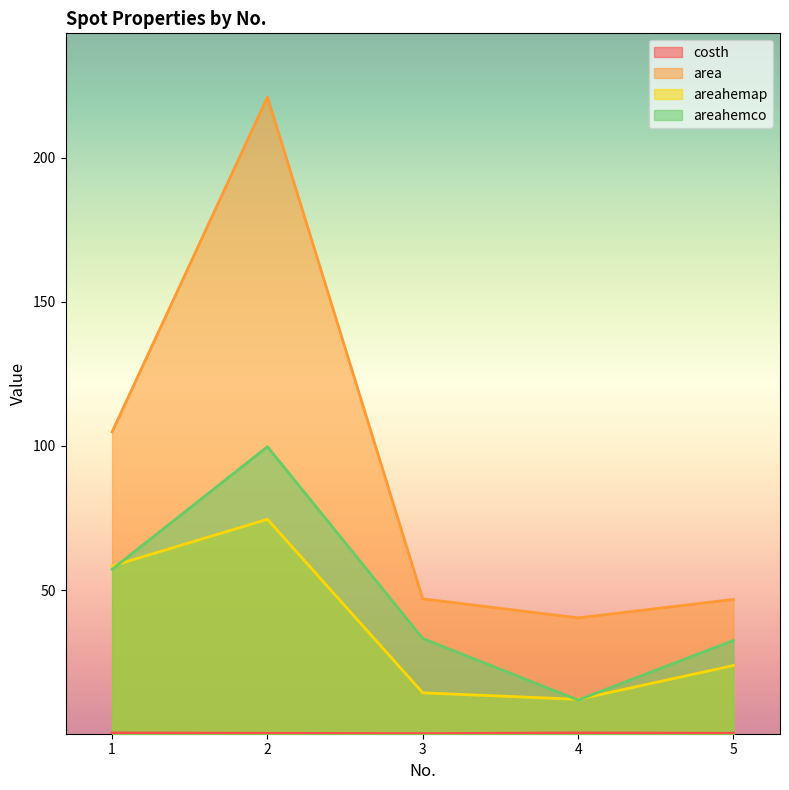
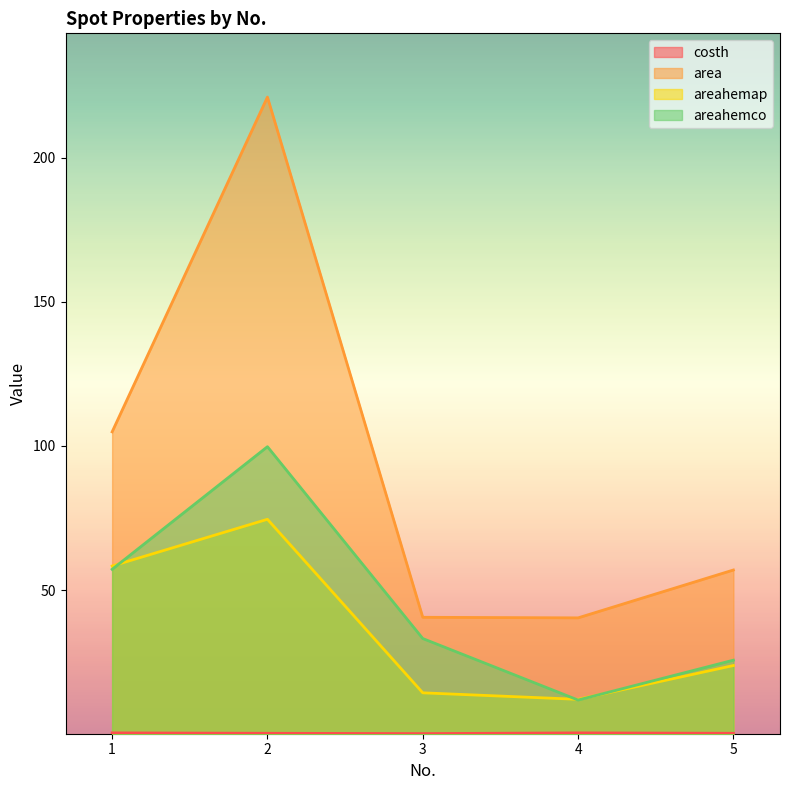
area, 3: 47 -> 41
area, 5: 47 -> 57
areahemco, 5: 33 -> 26
